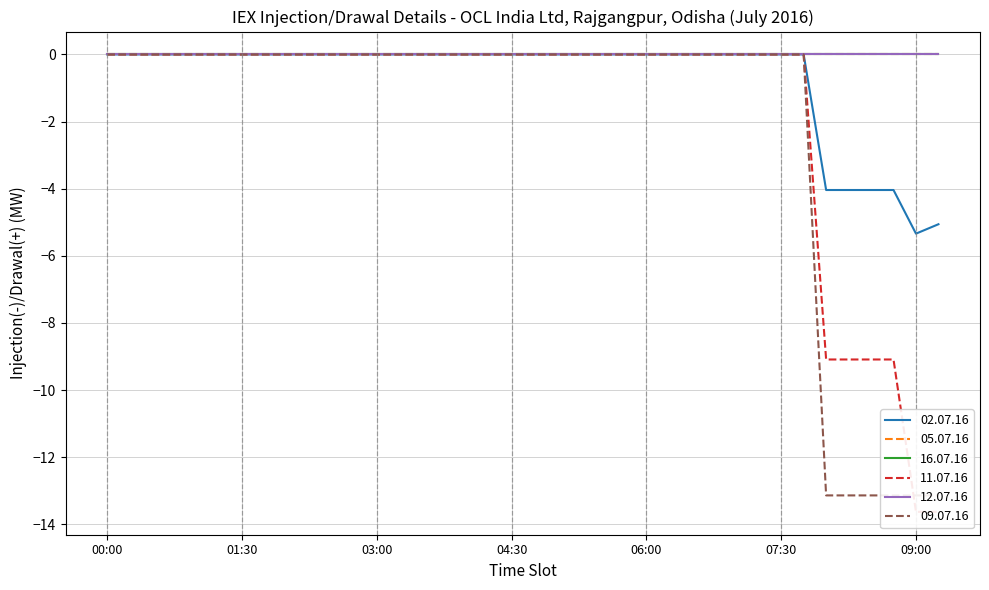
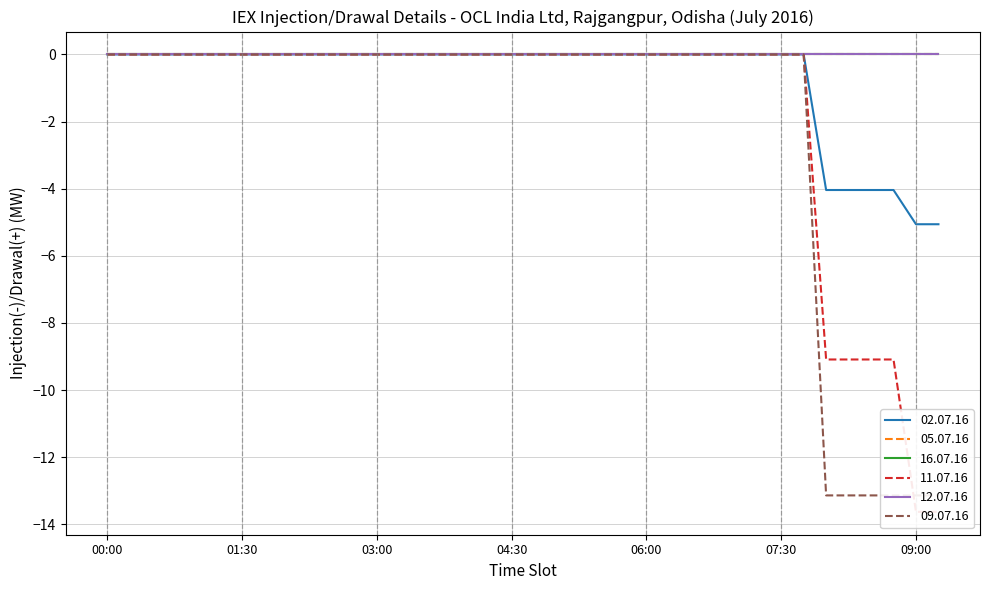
02.07.16, 09:00: -5.3 -> -5.1
